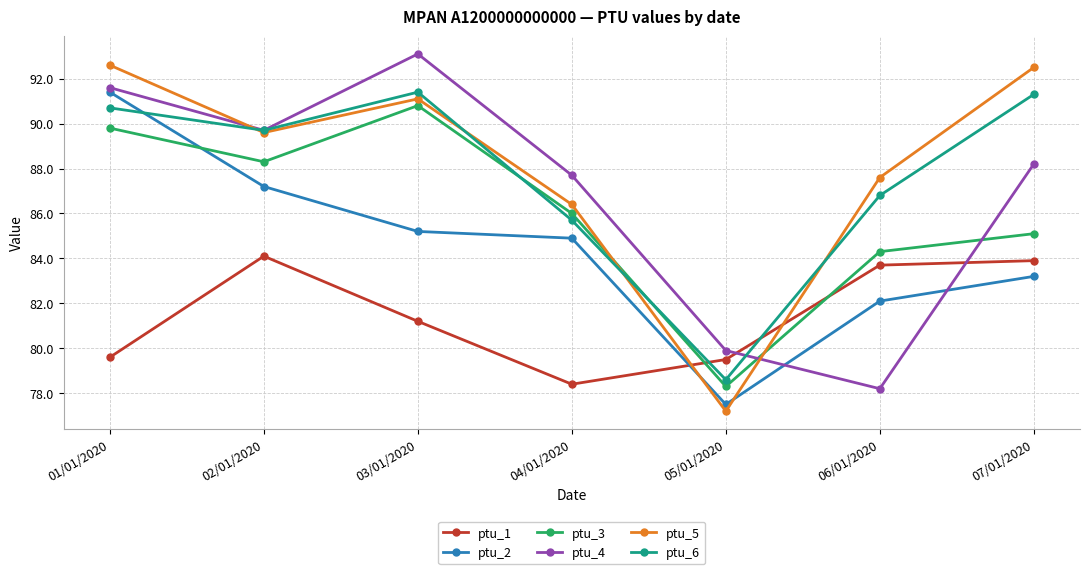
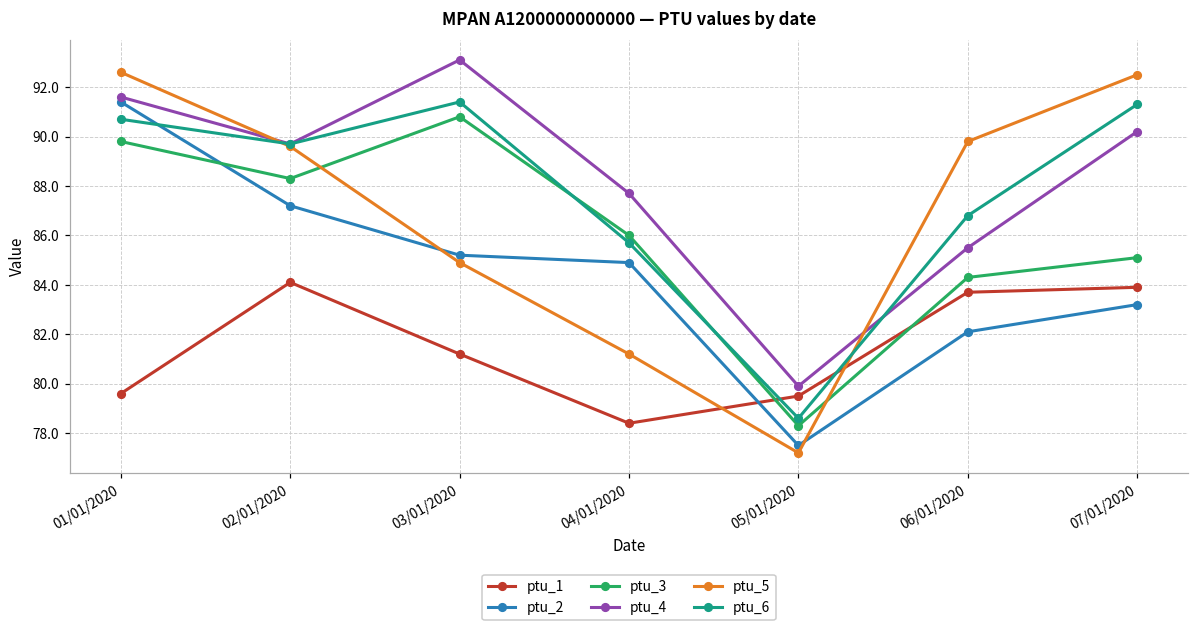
ptu_5, 03/01/2020: 91.1 -> 84.9
ptu_5, 04/01/2020: 86.4 -> 81.2
ptu_4, 06/01/2020: 78.2 -> 85.5
ptu_5, 06/01/2020: 87.6 -> 89.8
ptu_4, 07/01/2020: 88.2 -> 90.2
